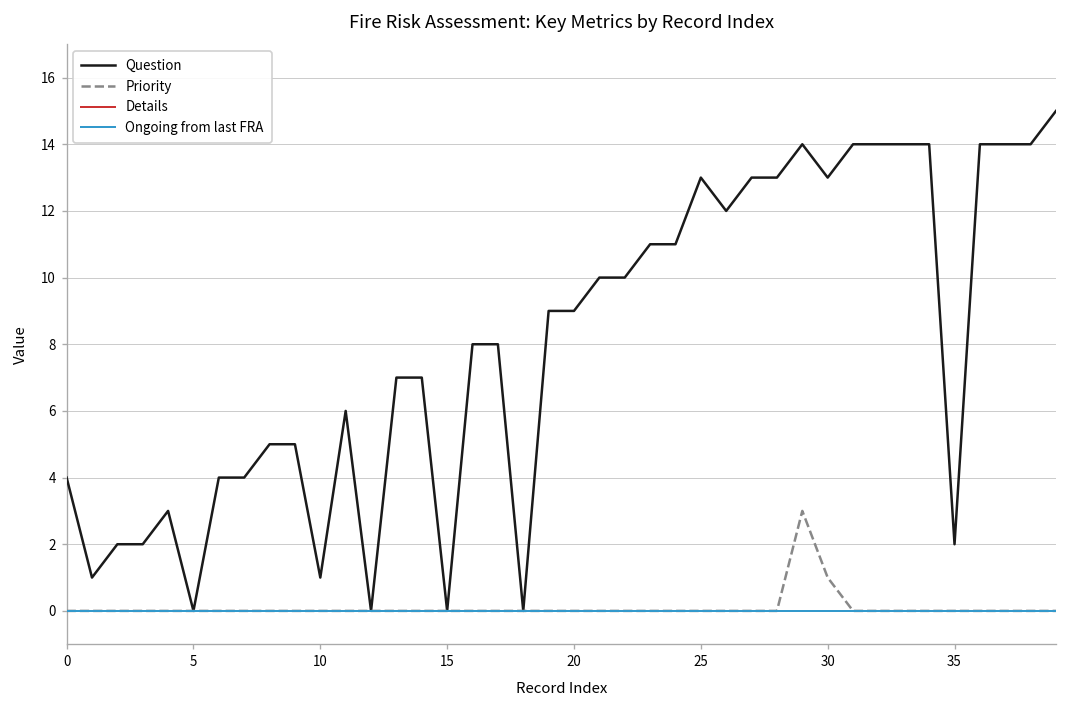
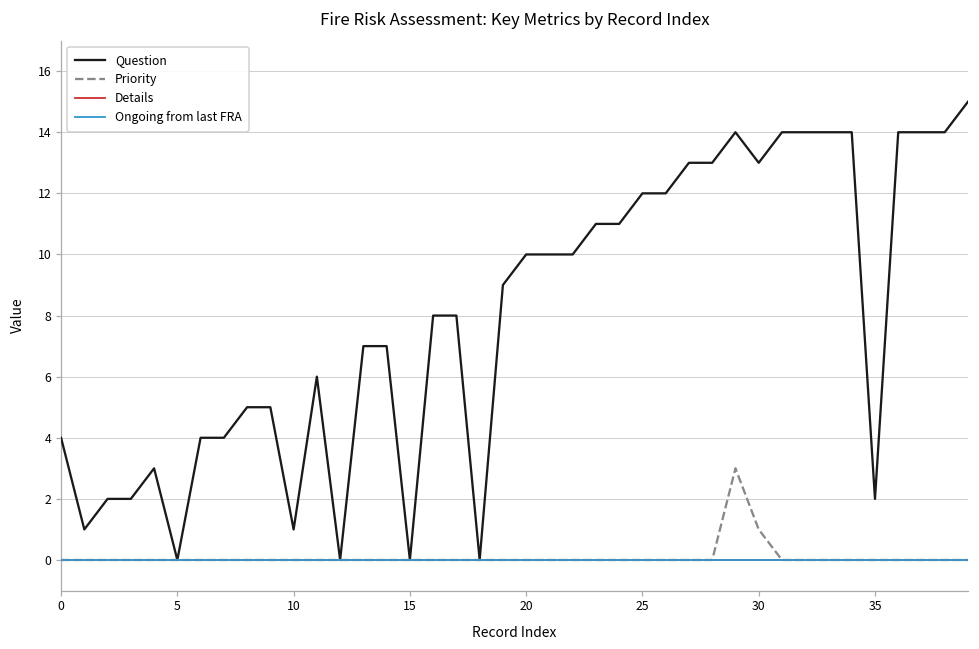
Question, 20: 9 -> 10
Question, 25: 13 -> 12
